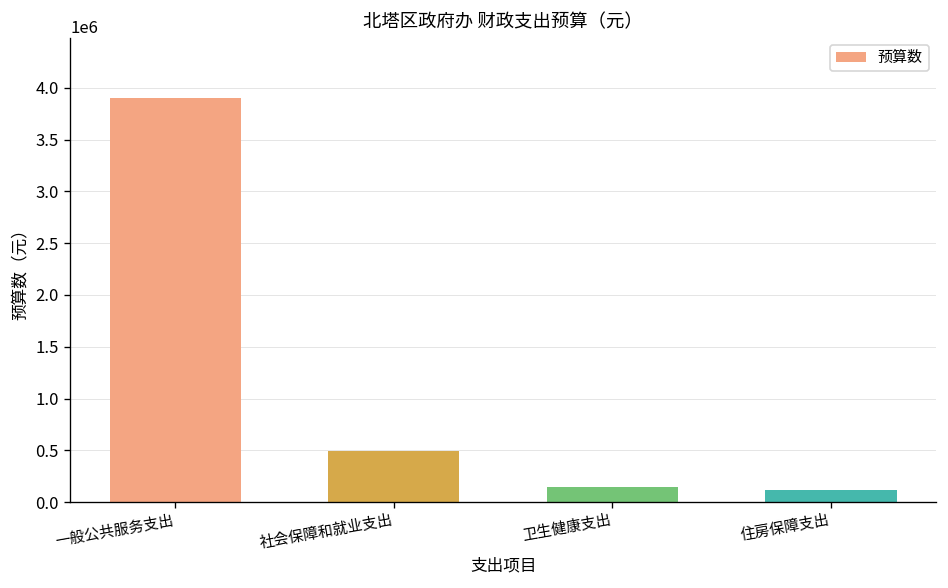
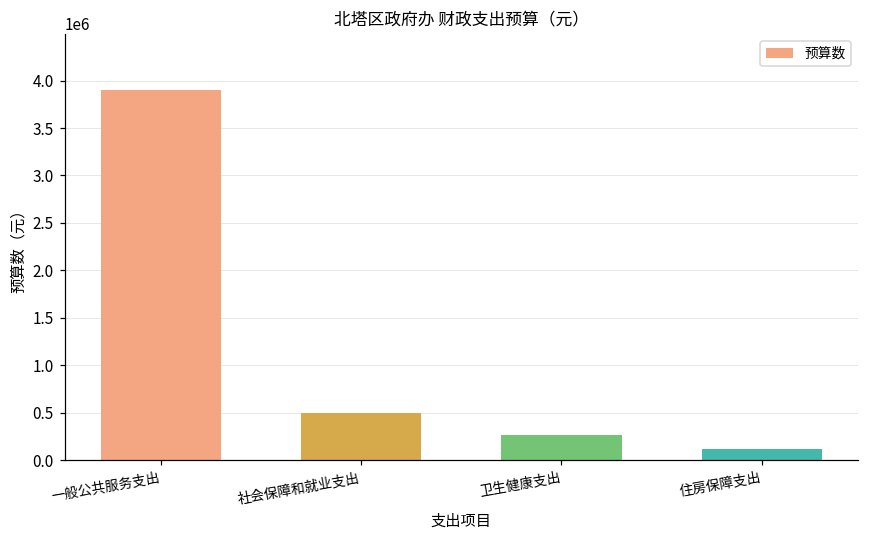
卫生健康支出: 100000 -> 300000
